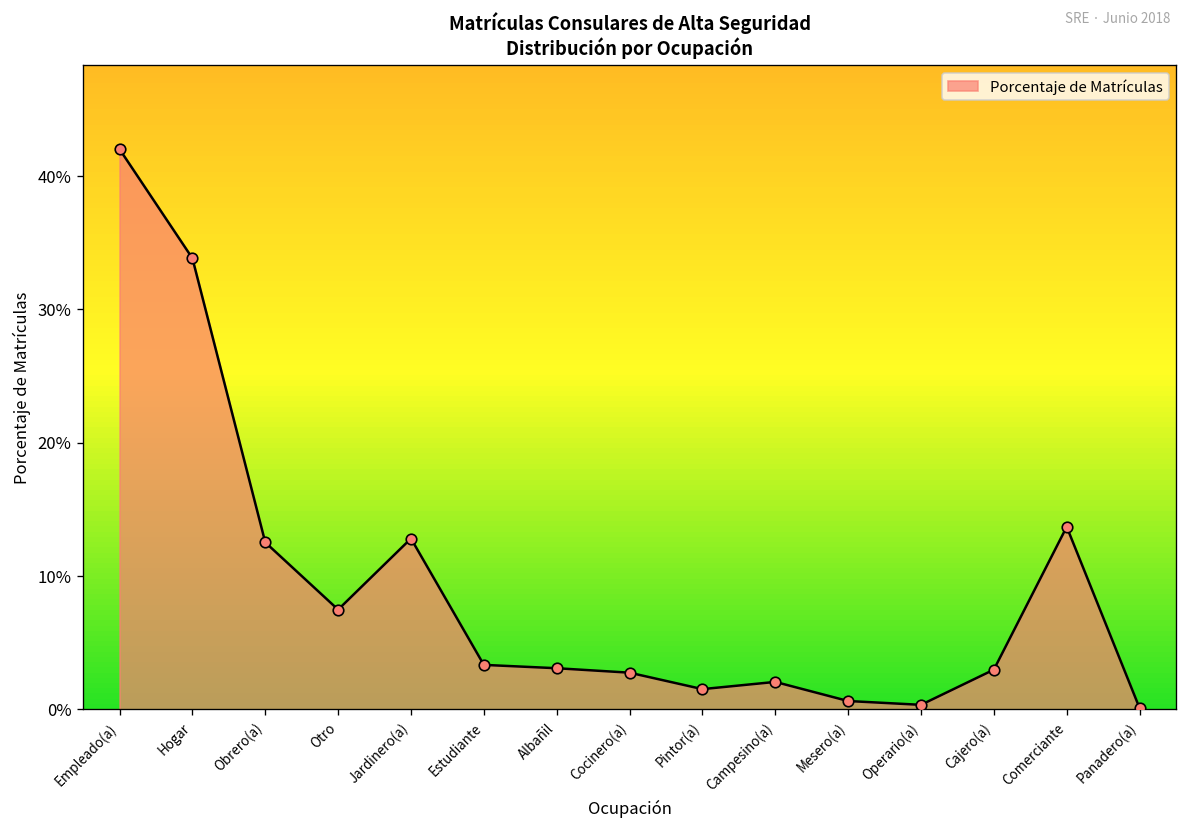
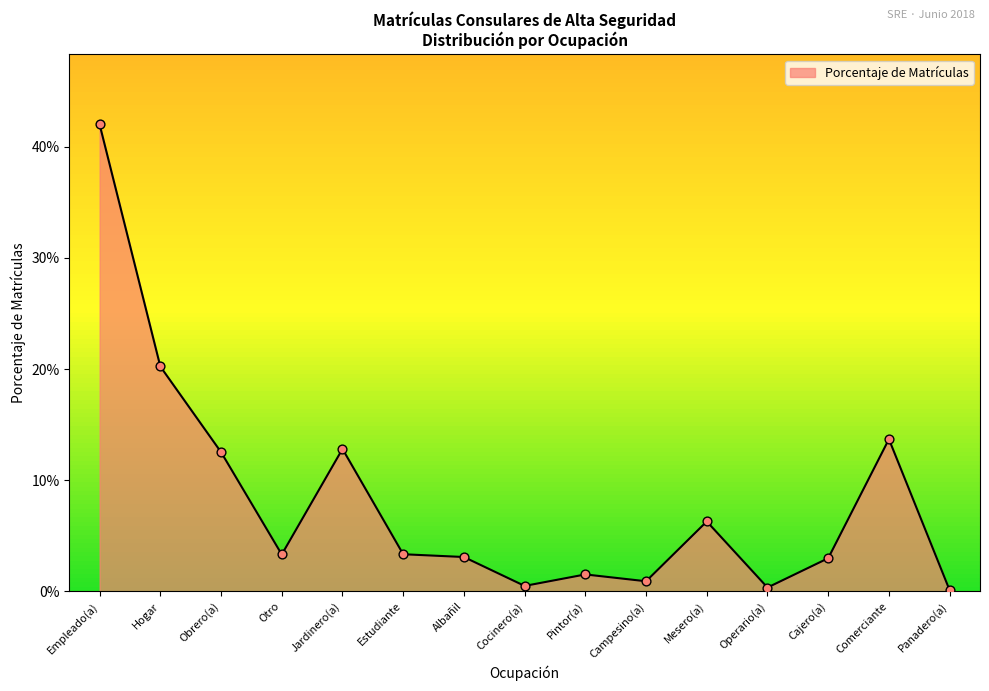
Hogar: 33.8% -> 20.2%
Otro: 7.5% -> 3.3%
Cocinero(a): 2.8% -> 0.5%
Campesino(a): 2.1% -> 0.9%
Mesero(a): 0.6% -> 6.3%
